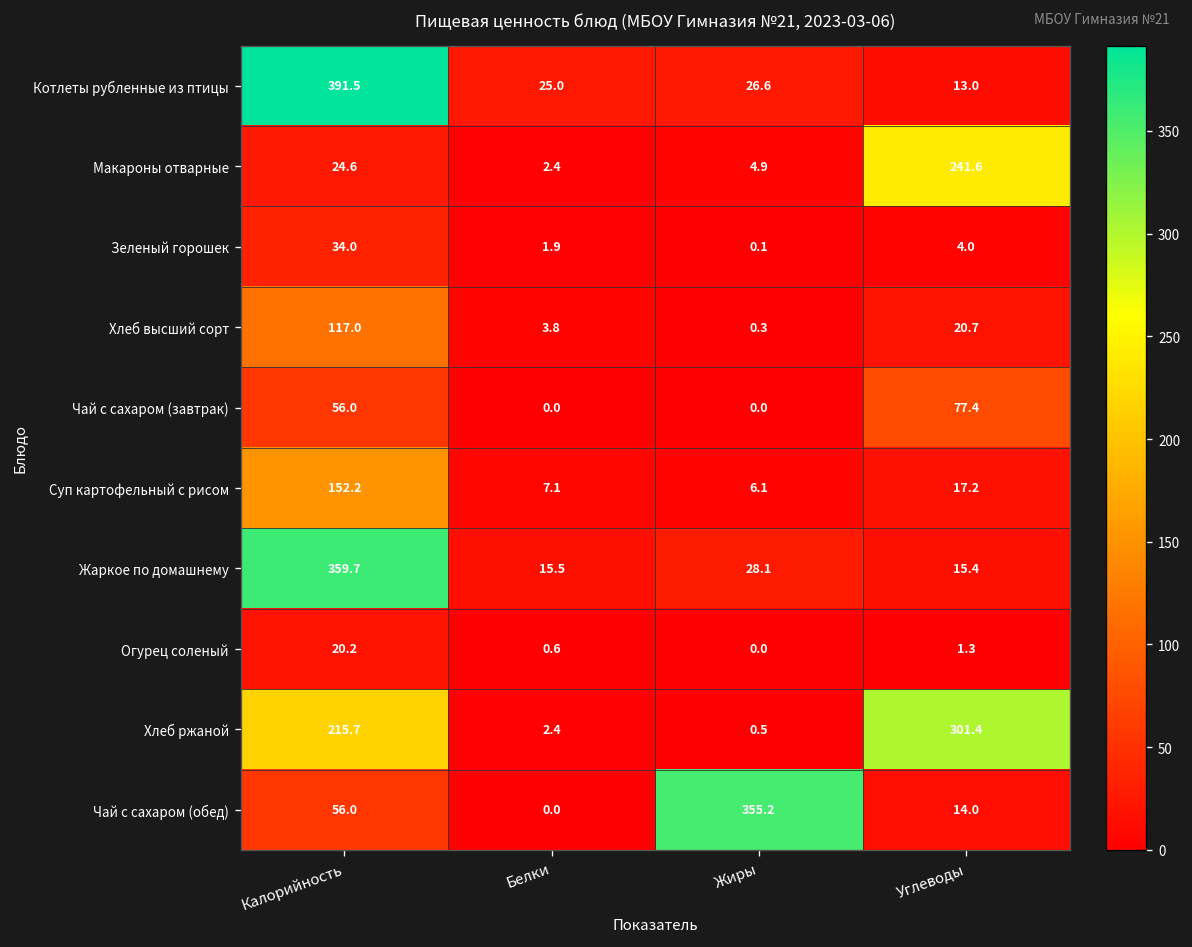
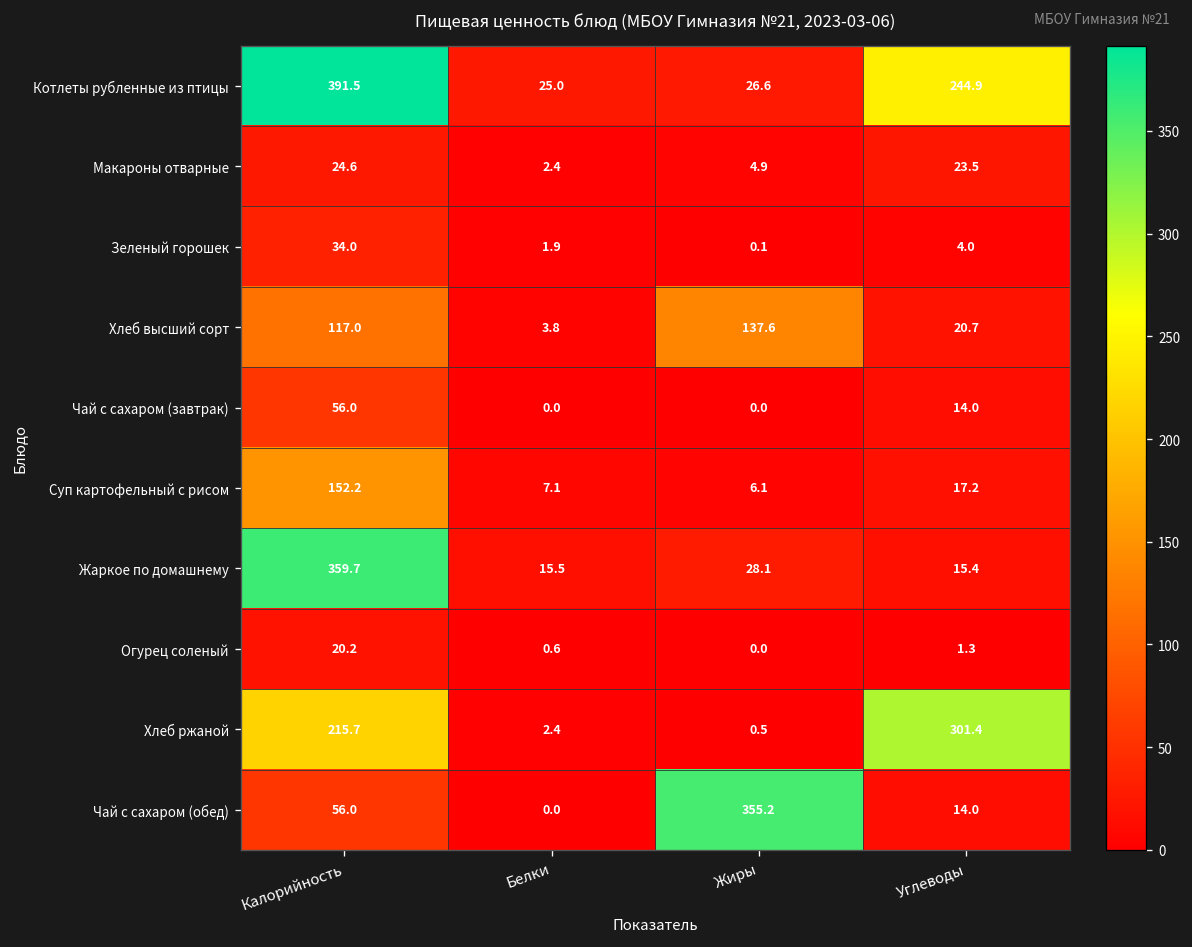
Котлеты рубленные из птицы, Углеводы: 13.0 -> 244.9
Макароны отварные, Углеводы: 241.6 -> 23.5
Хлеб высший сорт, Жиры: 0.3 -> 137.6
Чай с сахаром (завтрак), Углеводы: 77.4 -> 14.0
